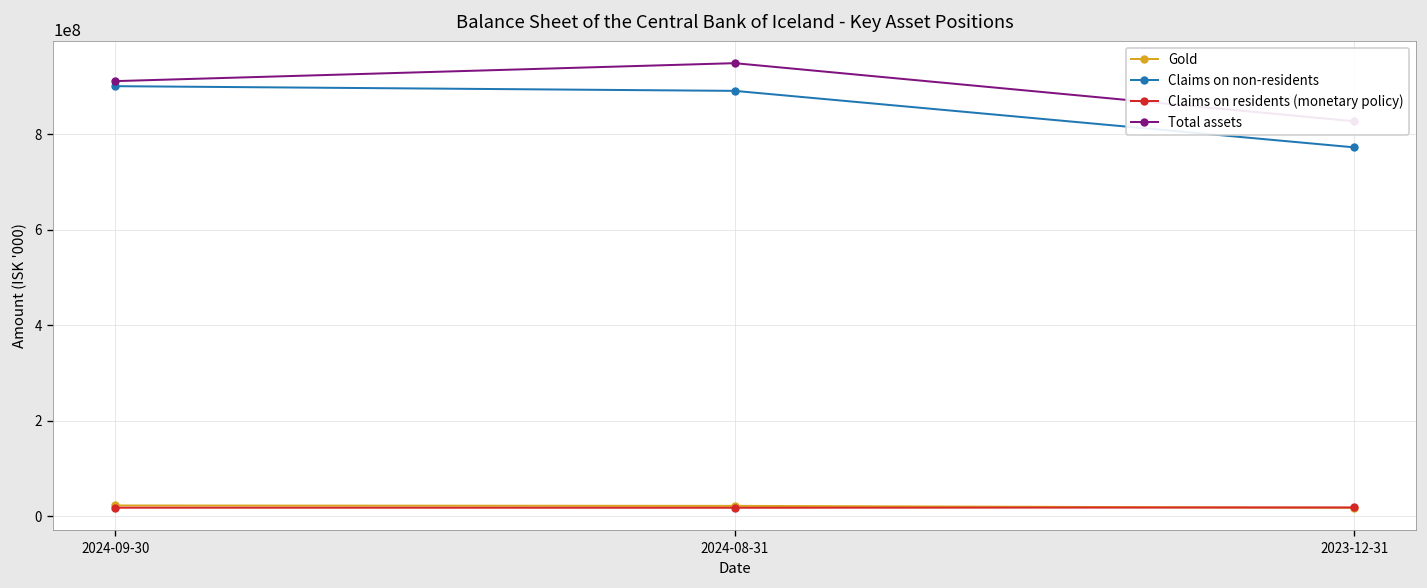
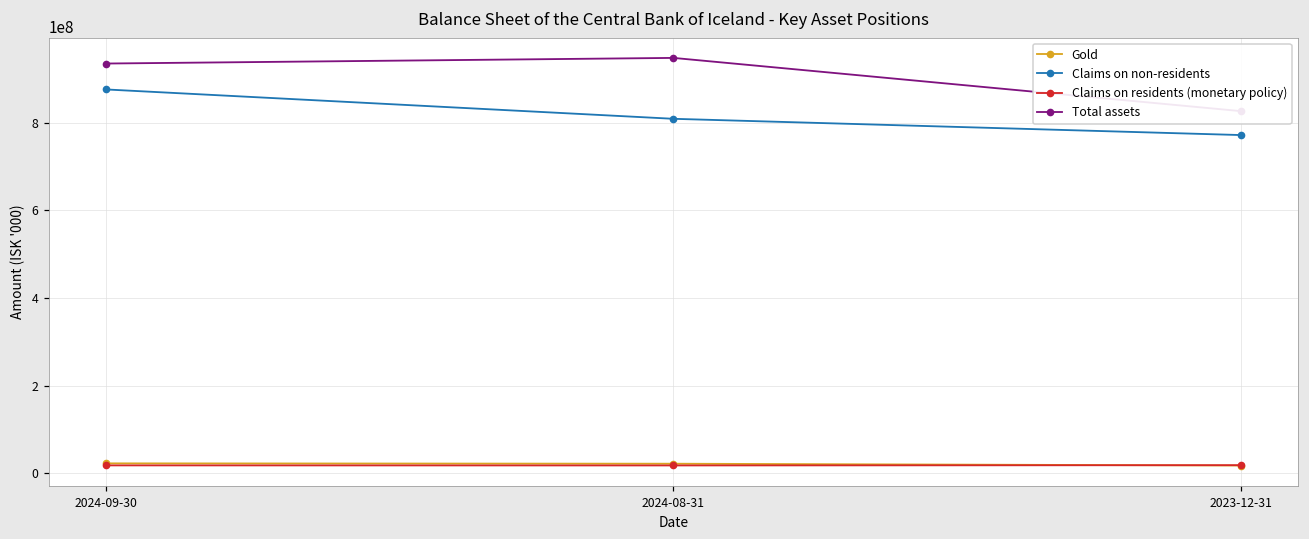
Claims on non-residents, 2024-09-30: 900000000 -> 880000000
Total assets, 2024-09-30: 910000000 -> 940000000
Claims on non-residents, 2024-08-31: 890000000 -> 810000000
